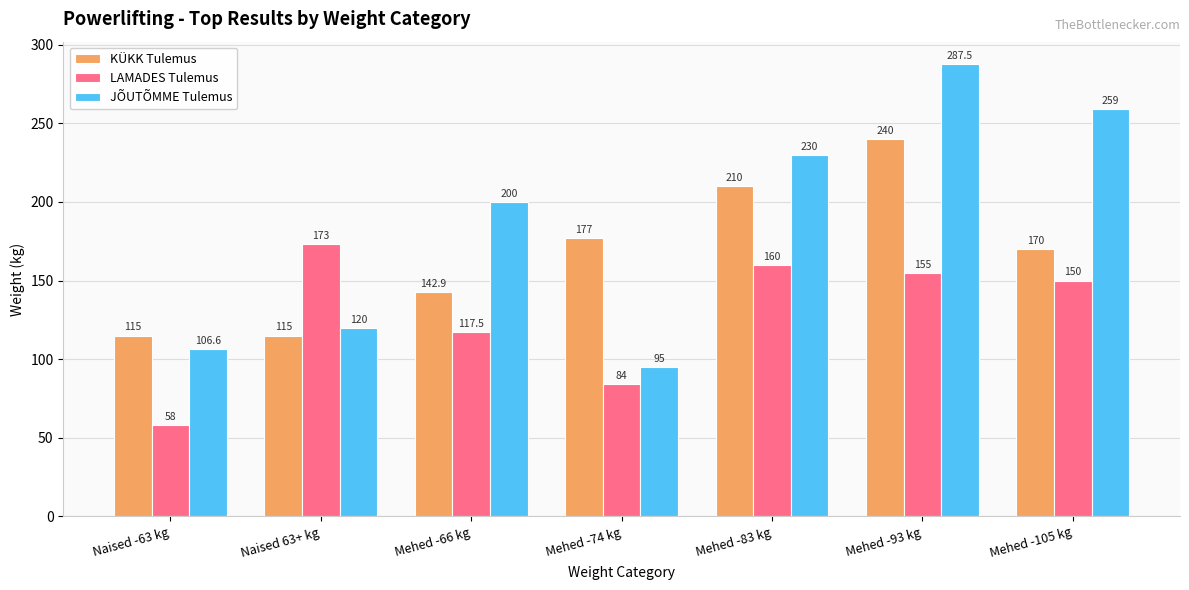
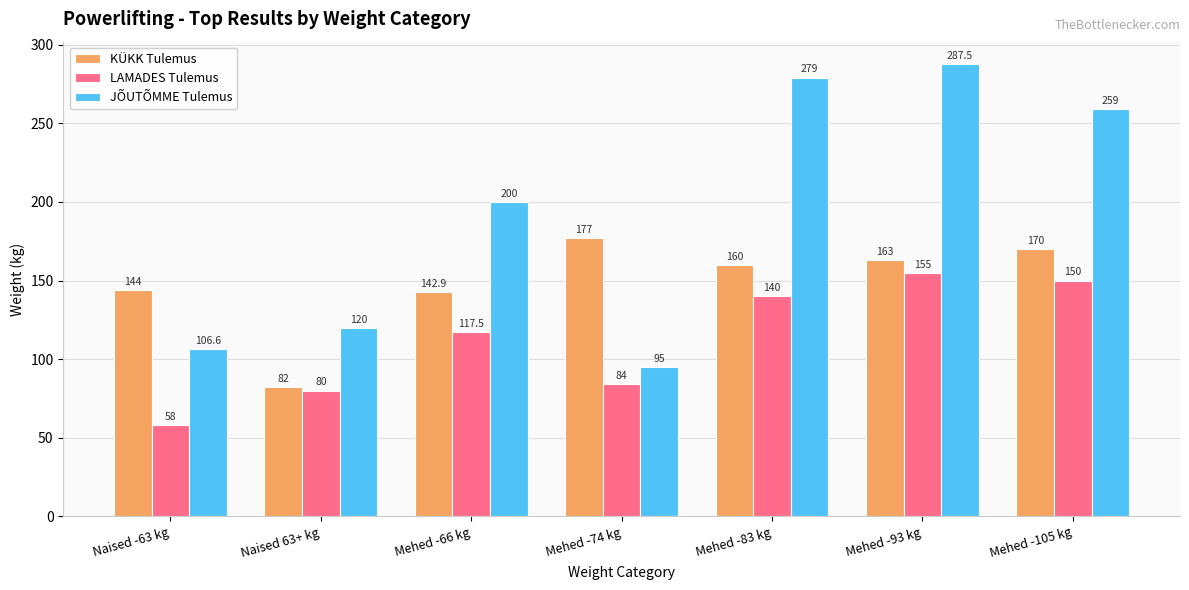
KÜKK Tulemus, Naised -63 kg: 115 -> 144
KÜKK Tulemus, Naised 63+ kg: 115 -> 82
LAMADES Tulemus, Naised 63+ kg: 173 -> 80
KÜKK Tulemus, Mehed -83 kg: 210 -> 160
LAMADES Tulemus, Mehed -83 kg: 160 -> 140
JÕUTÕMME Tulemus, Mehed -83 kg: 230 -> 279
KÜKK Tulemus, Mehed -93 kg: 240 -> 163
